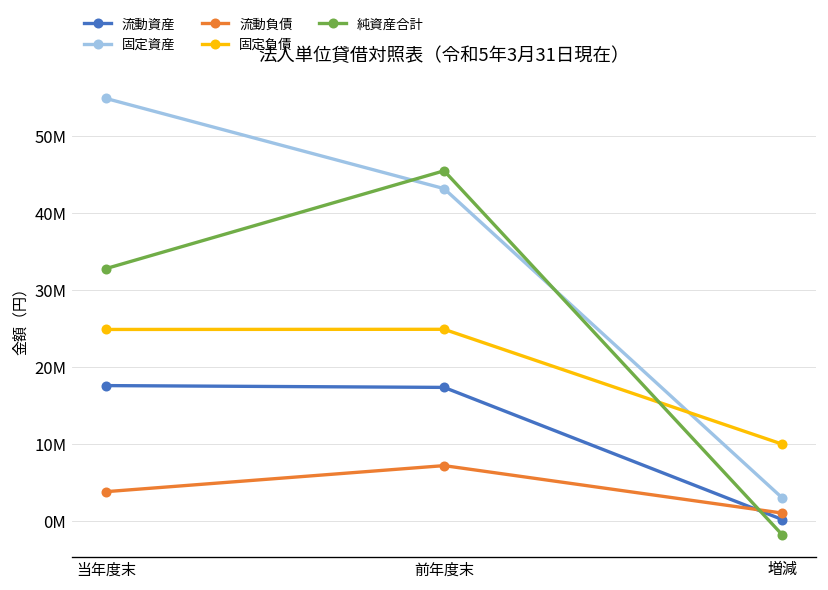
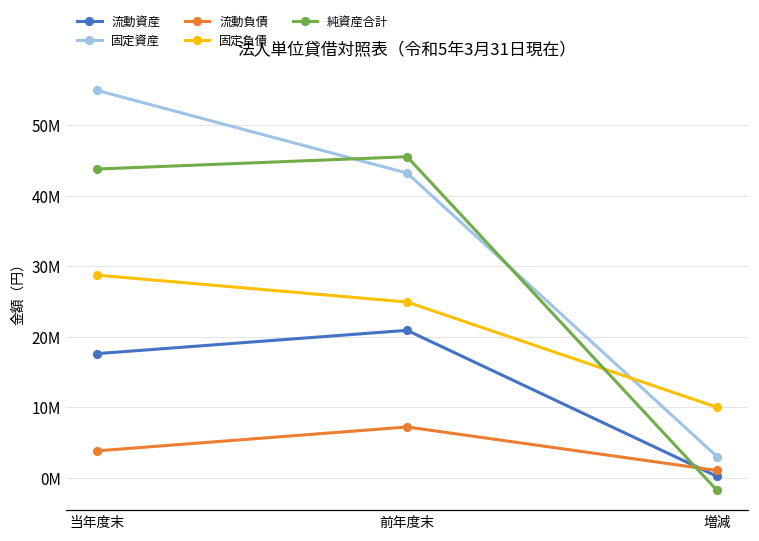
固定負債, 当年度末: 25000000 -> 29000000
純資産合計, 当年度末: 33000000 -> 44000000
流動資産, 前年度末: 17000000 -> 21000000
